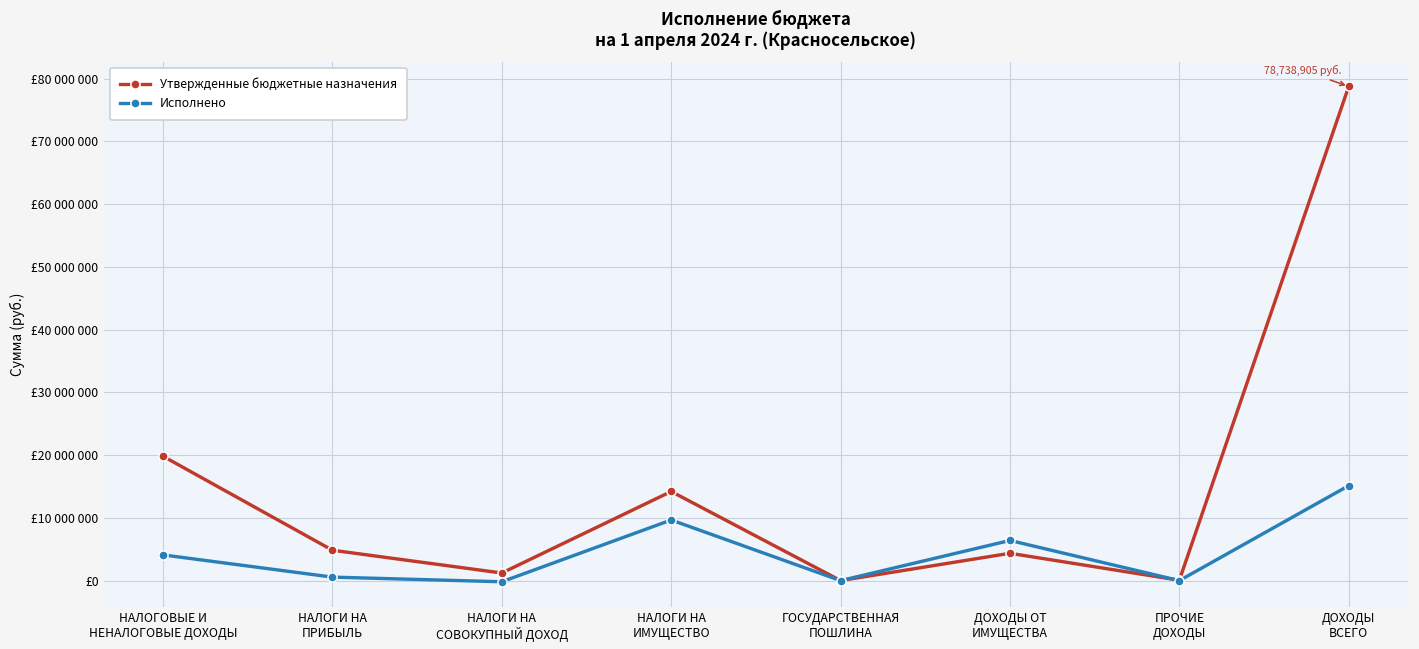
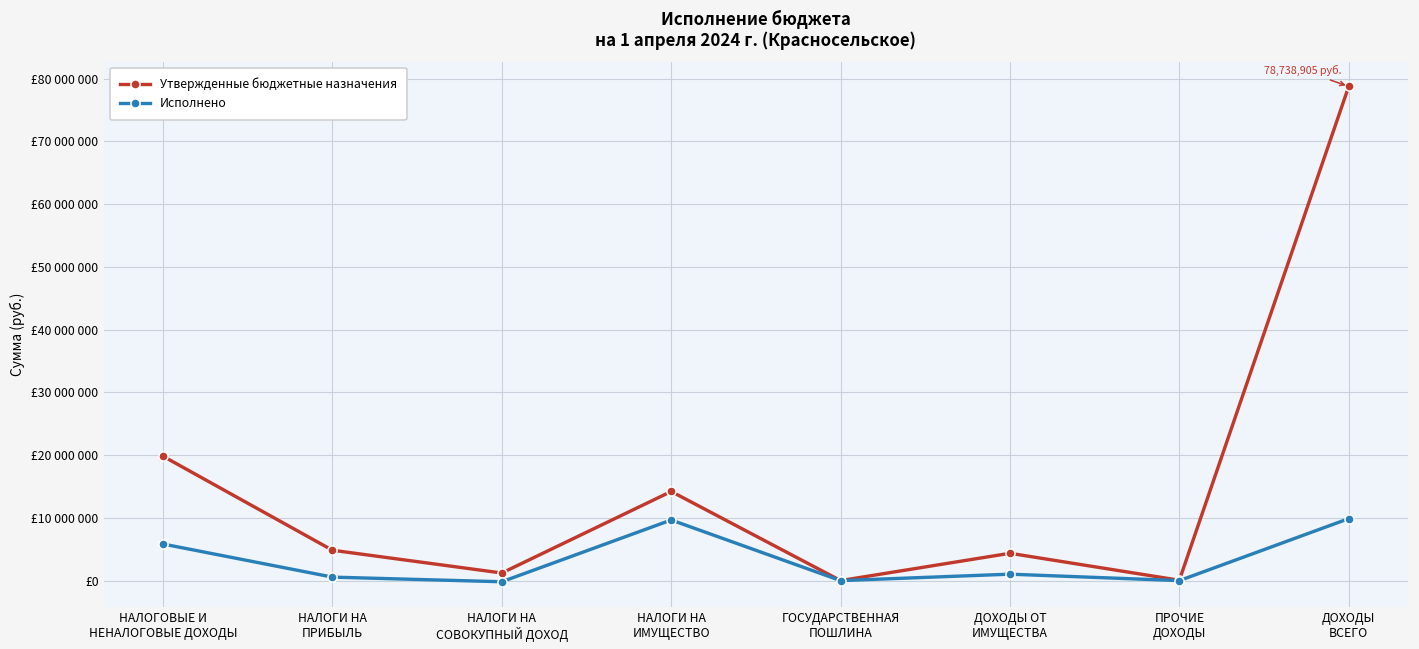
Исполнено, НАЛОГОВЫЕ И НЕНАЛОГОВЫЕ ДОХОДЫ: £4000000 -> £6000000
Исполнено, ДОХОДЫ ОТ ИМУЩЕСТВА: £6000000 -> £1000000
Исполнено, ДОХОДЫ ВСЕГО: £15000000 -> £10000000
